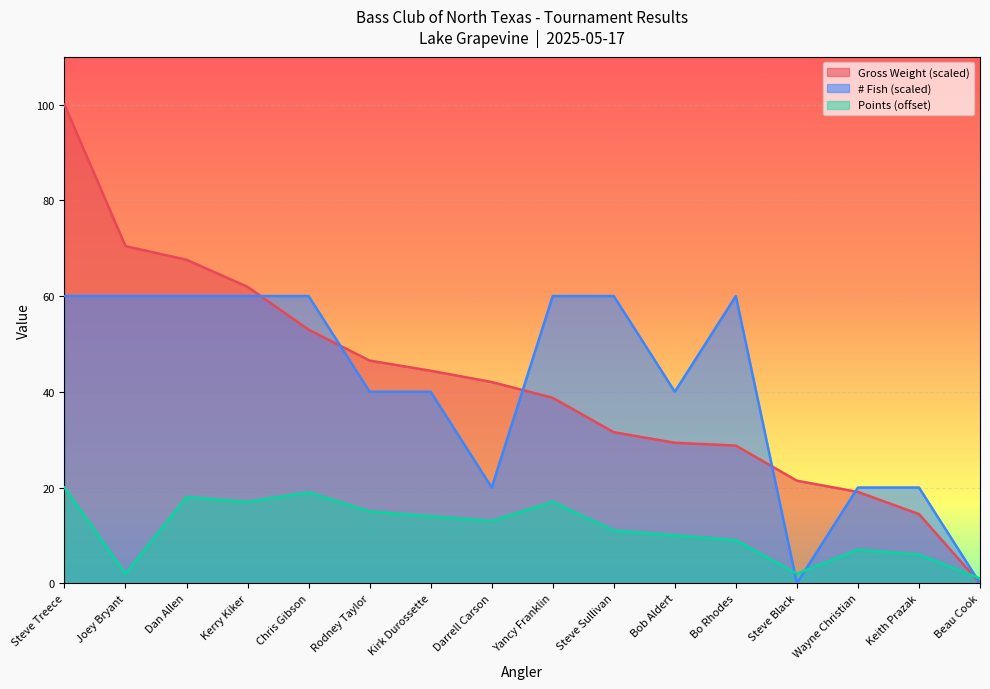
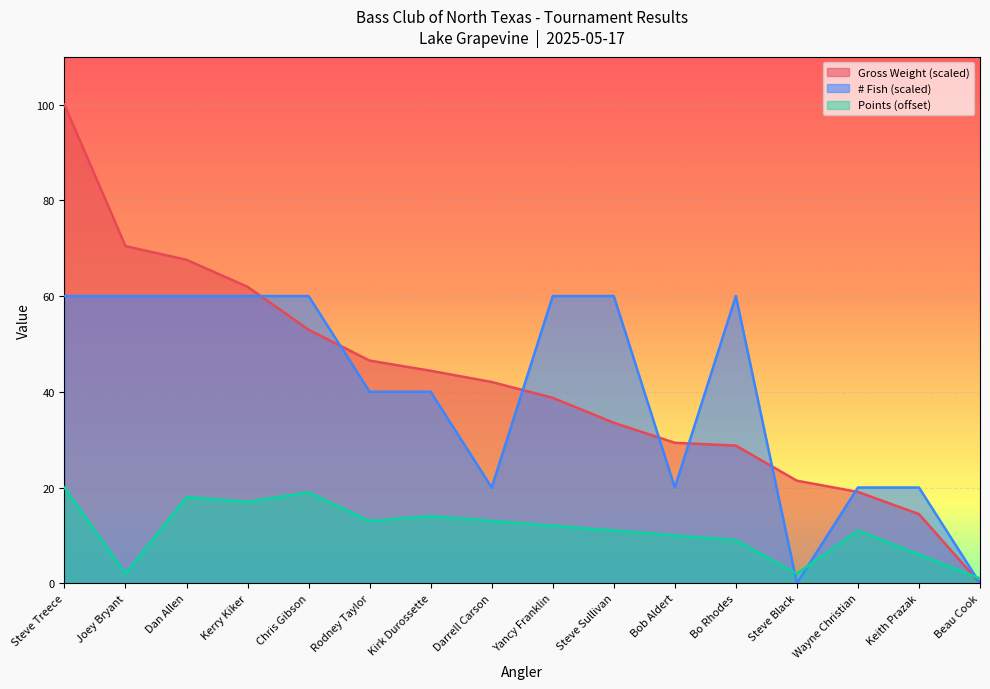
Points (offset), Rodney Taylor: 15 -> 13
Points (offset), Yancy Franklin: 17 -> 12
Gross Weight (scaled), Steve Sullivan: 32 -> 34
# Fish (scaled), Bob Aldert: 40 -> 20
Points (offset), Wayne Christian: 7 -> 11
